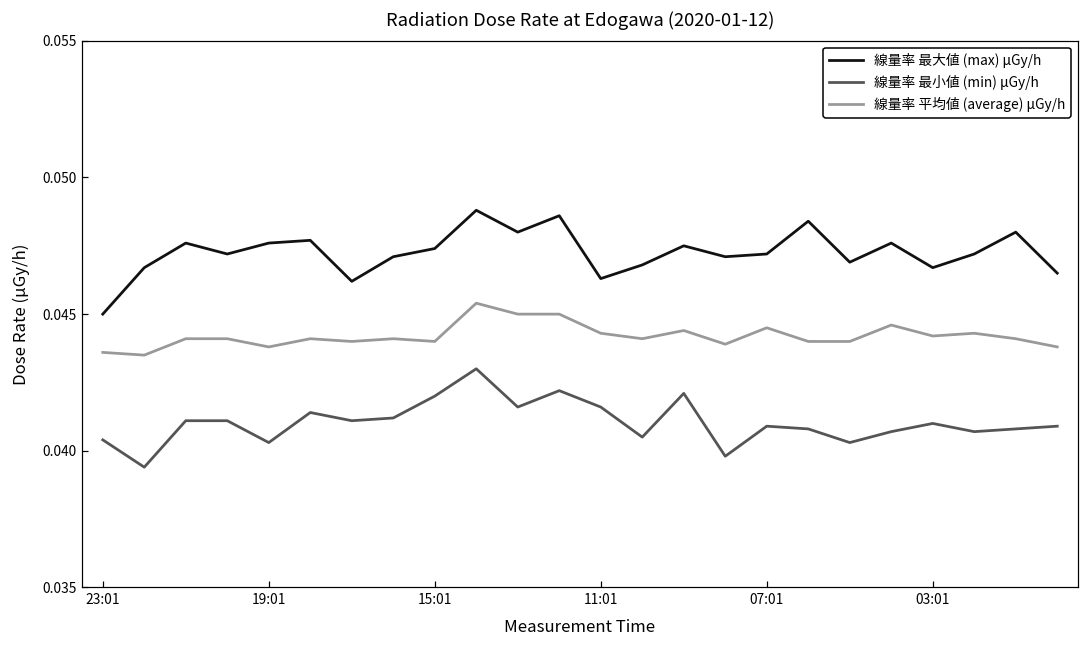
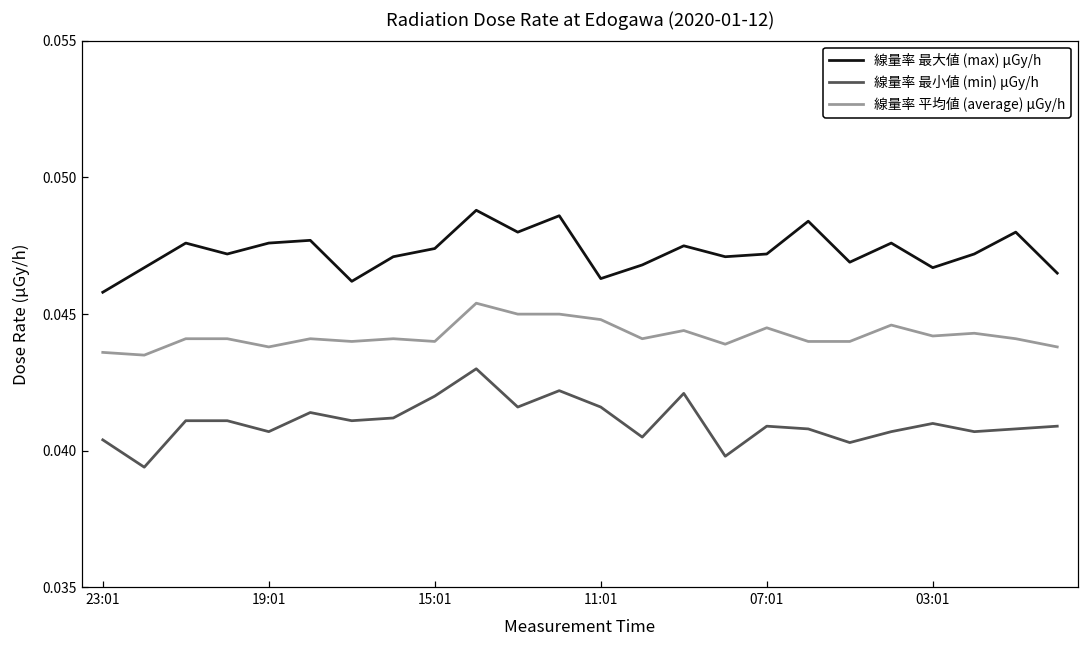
線量率 最大値 (max) μGy/h, 23:01: 0.0450 -> 0.0458
線量率 最小値 (min) μGy/h, 19:01: 0.0403 -> 0.0407
線量率 平均値 (average) μGy/h, 11:01: 0.0443 -> 0.0448
